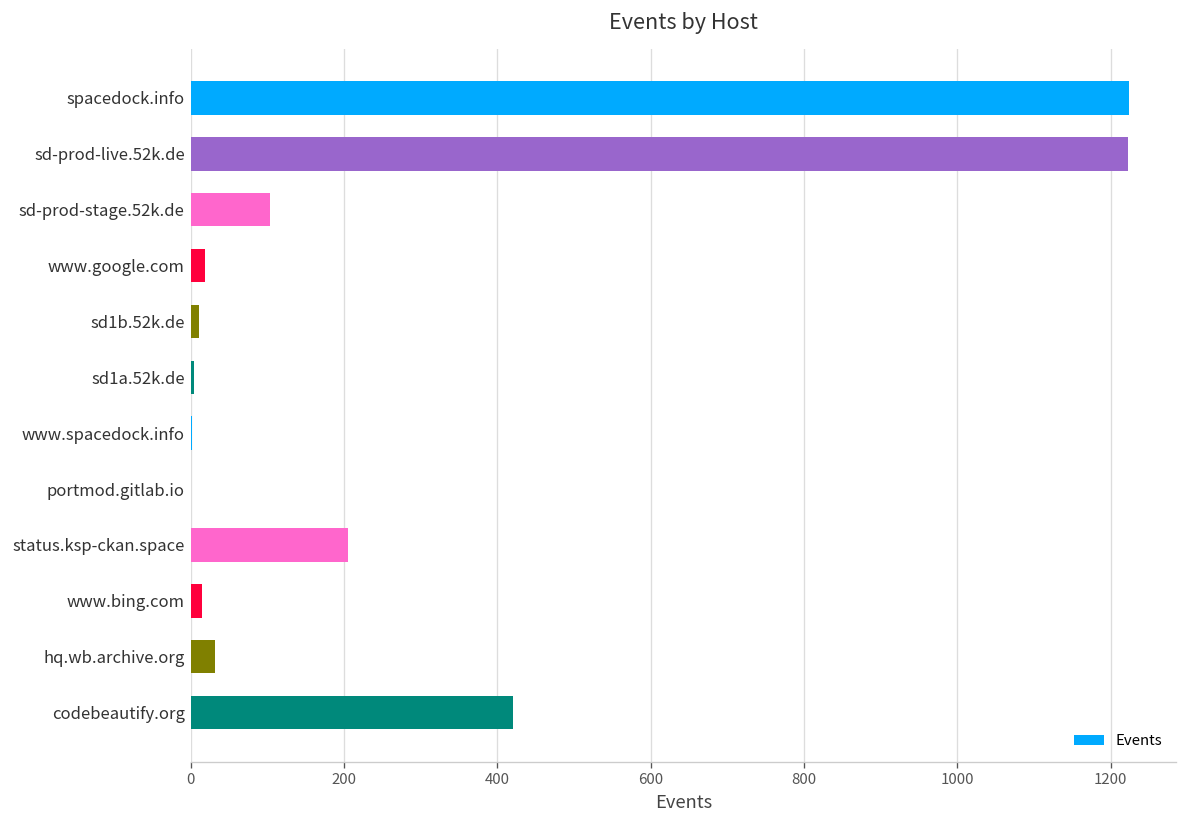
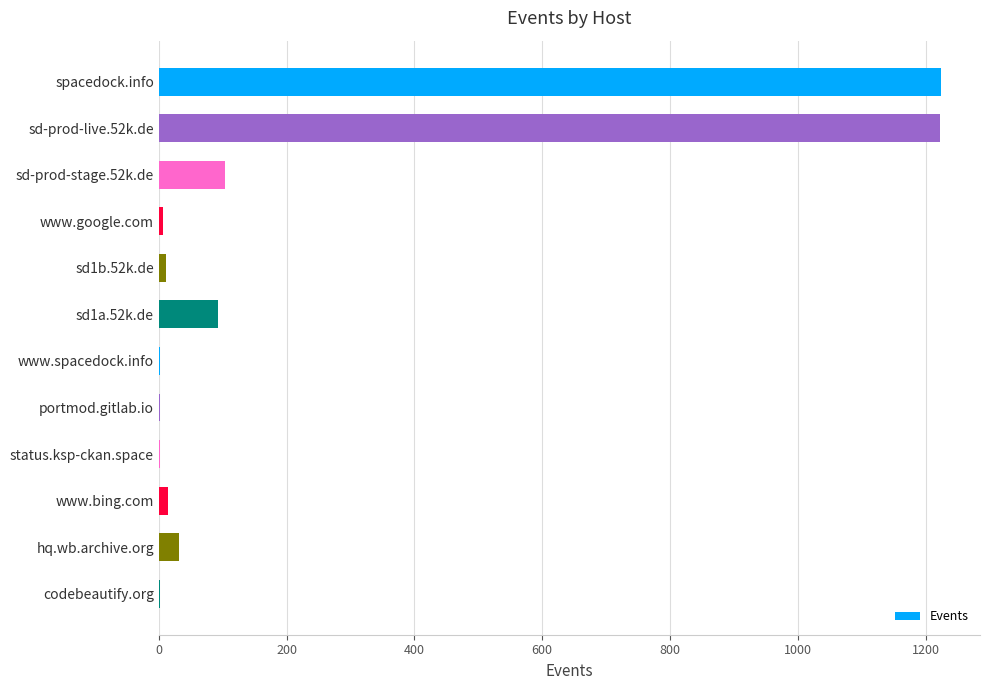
www.google.com: 20 -> 10
sd1a.52k.de: 0 -> 90
status.ksp-ckan.space: 210 -> 0
codebeautify.org: 420 -> 0
